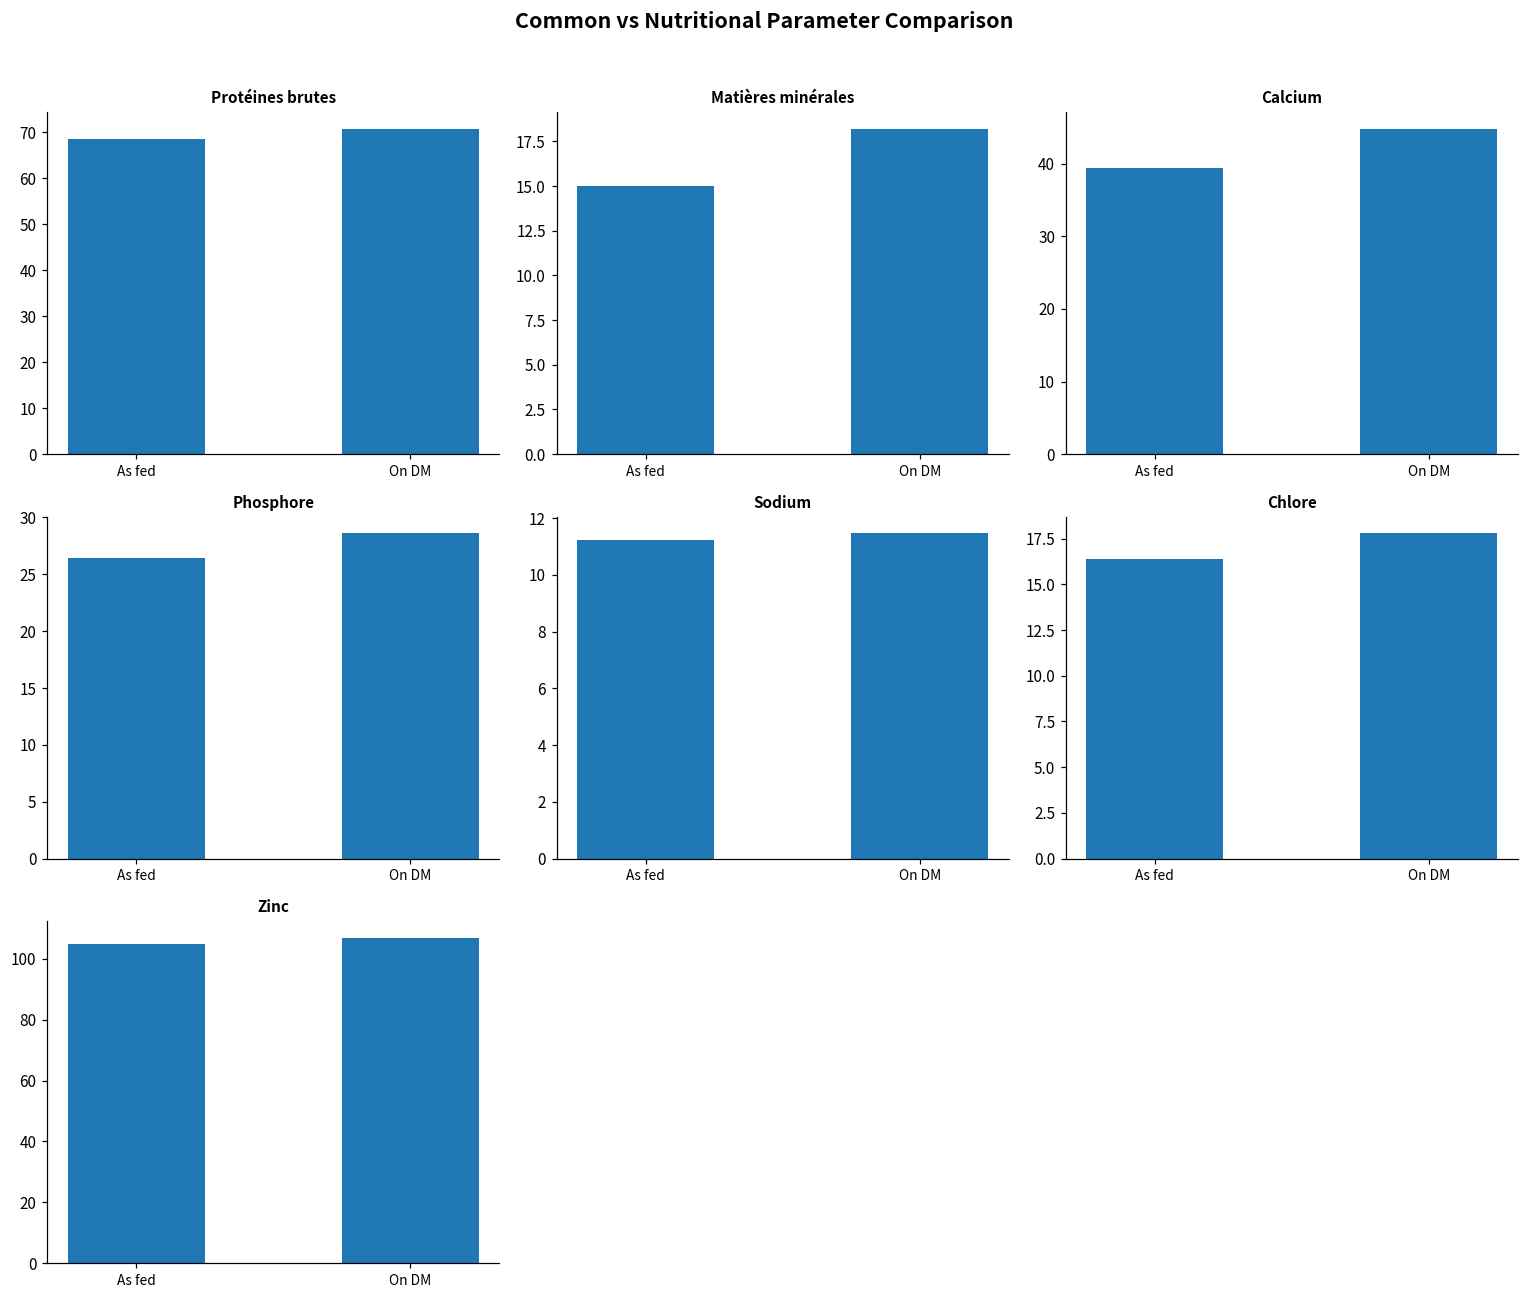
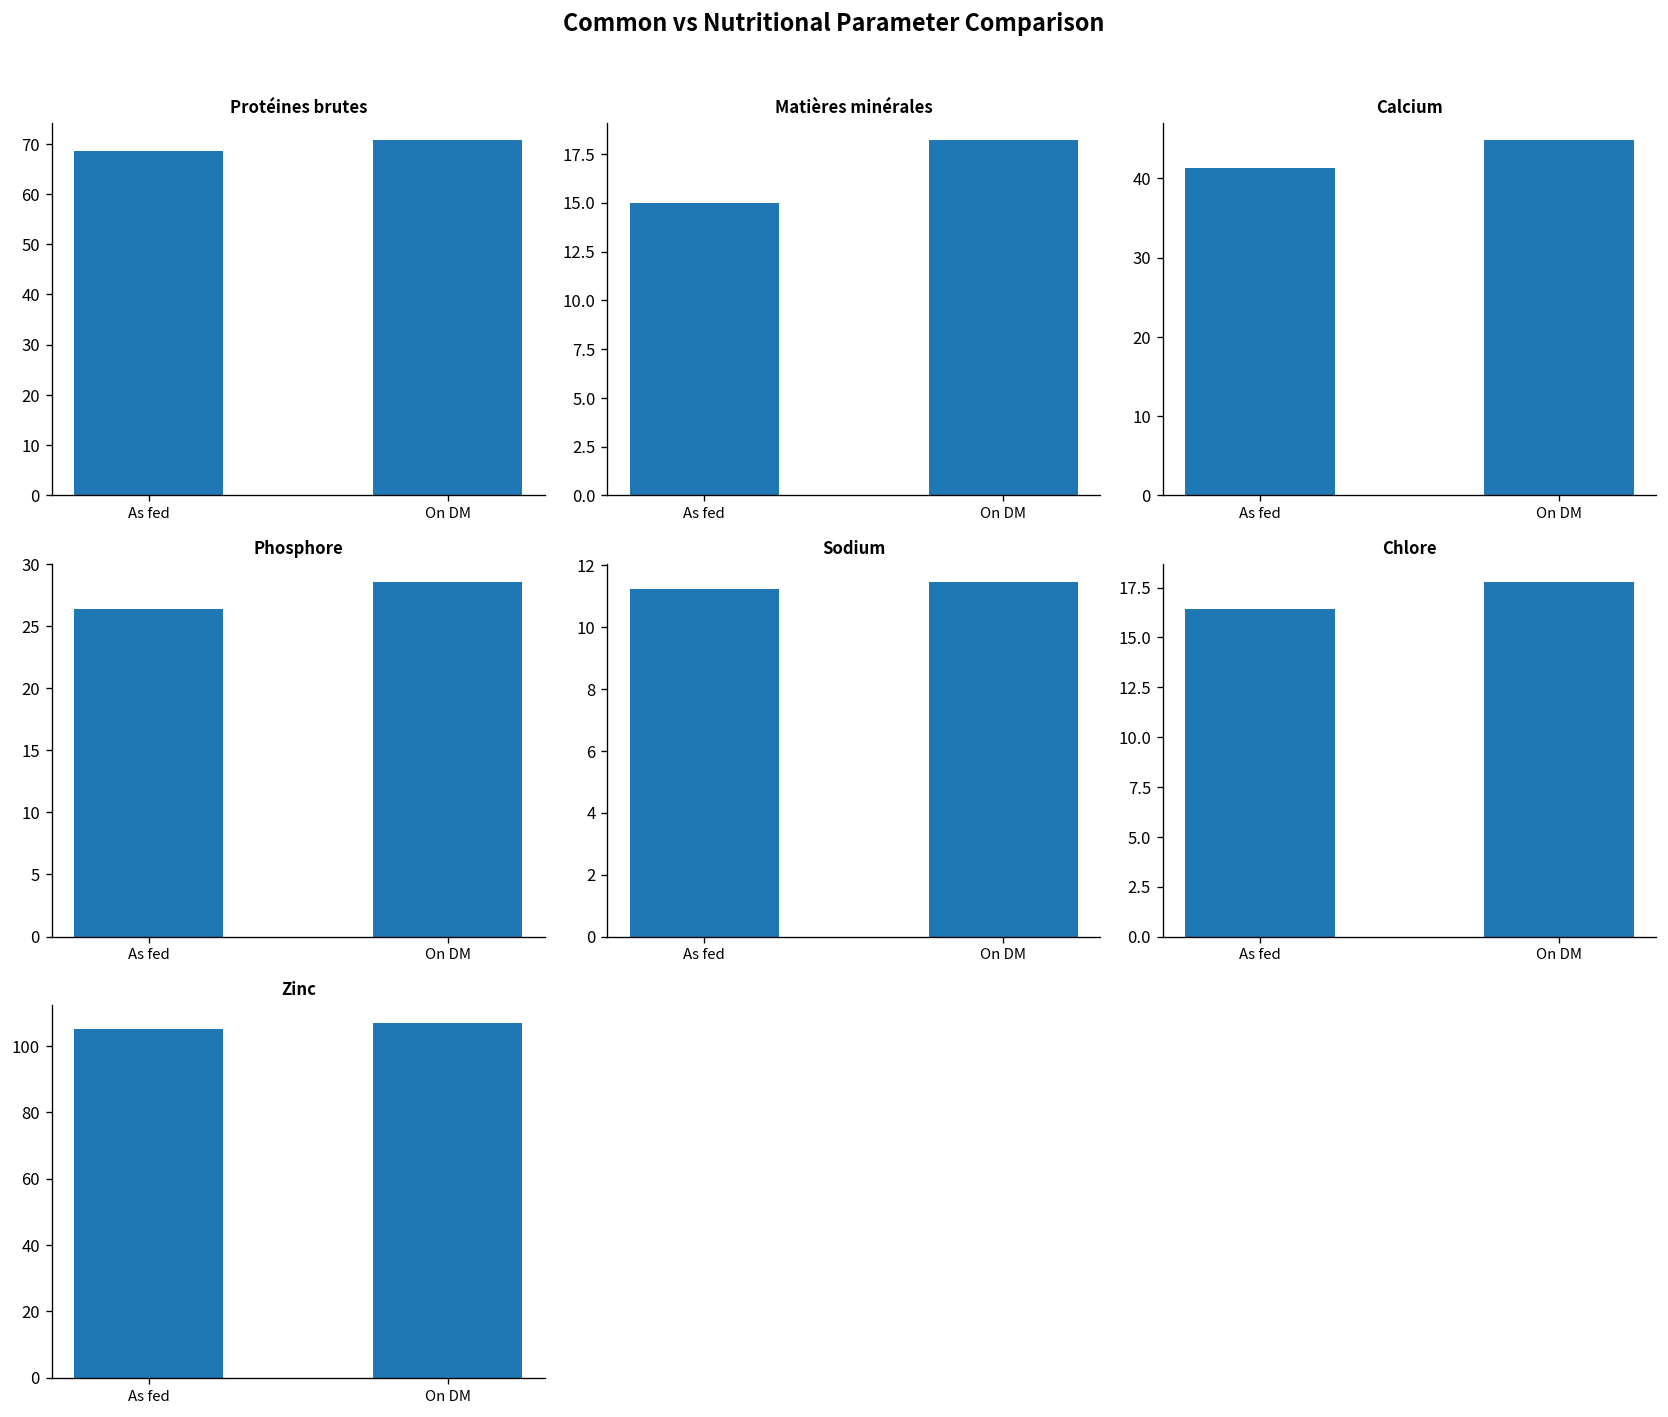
Calcium, As fed: 39 -> 41
